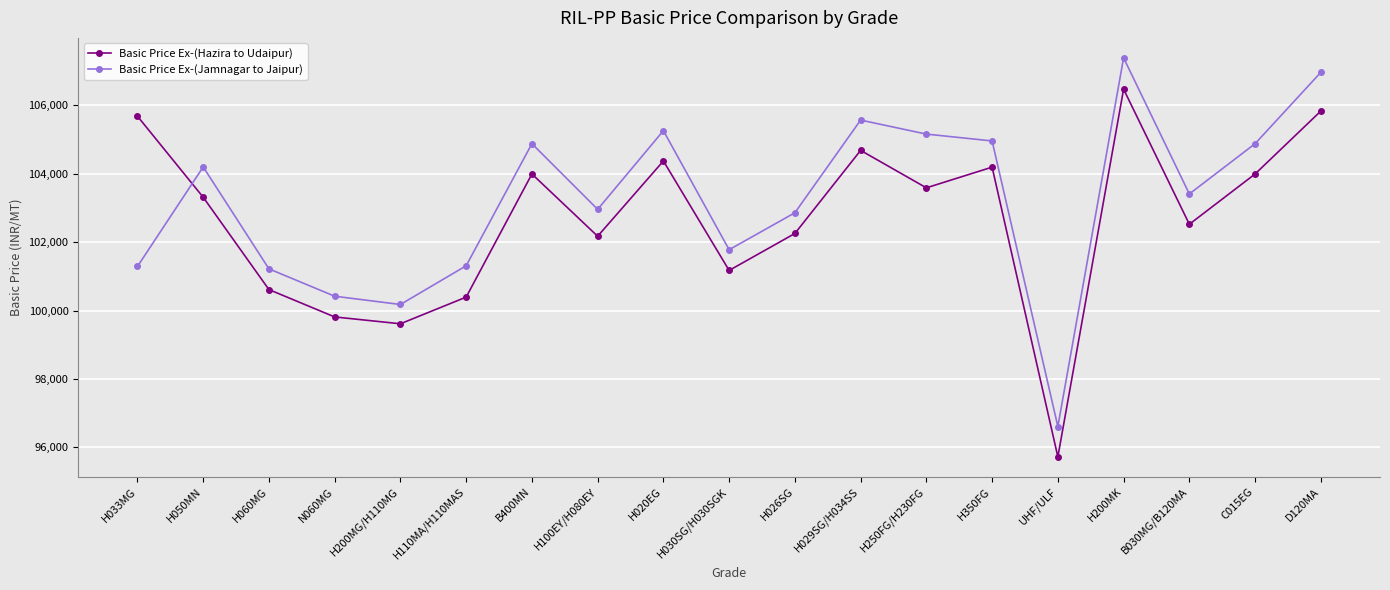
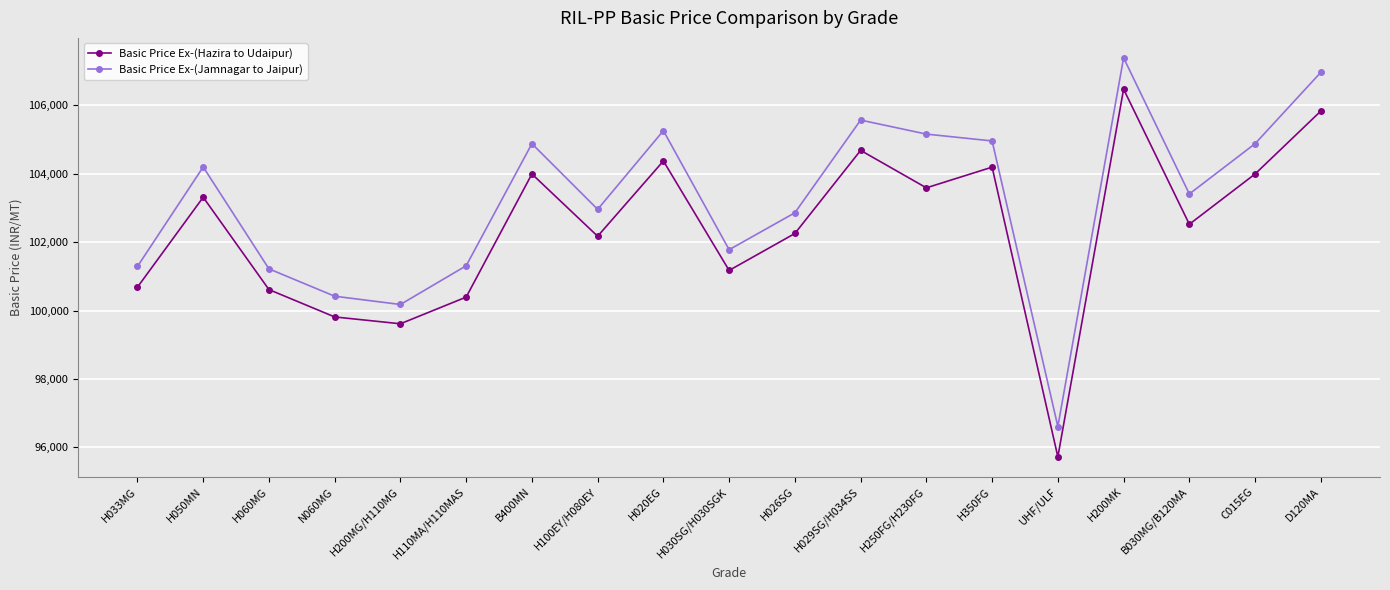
Basic Price Ex-(Hazira to Udaipur), H033MG: 105,700 -> 100,700
